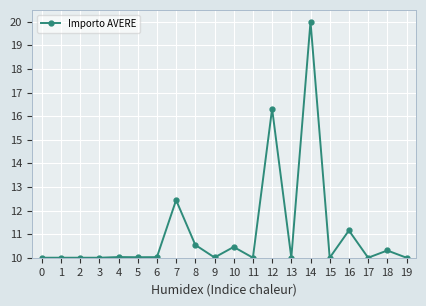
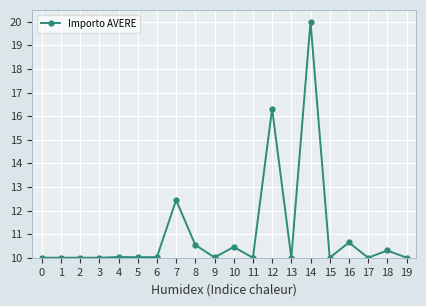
16: 11.2 -> 10.6
